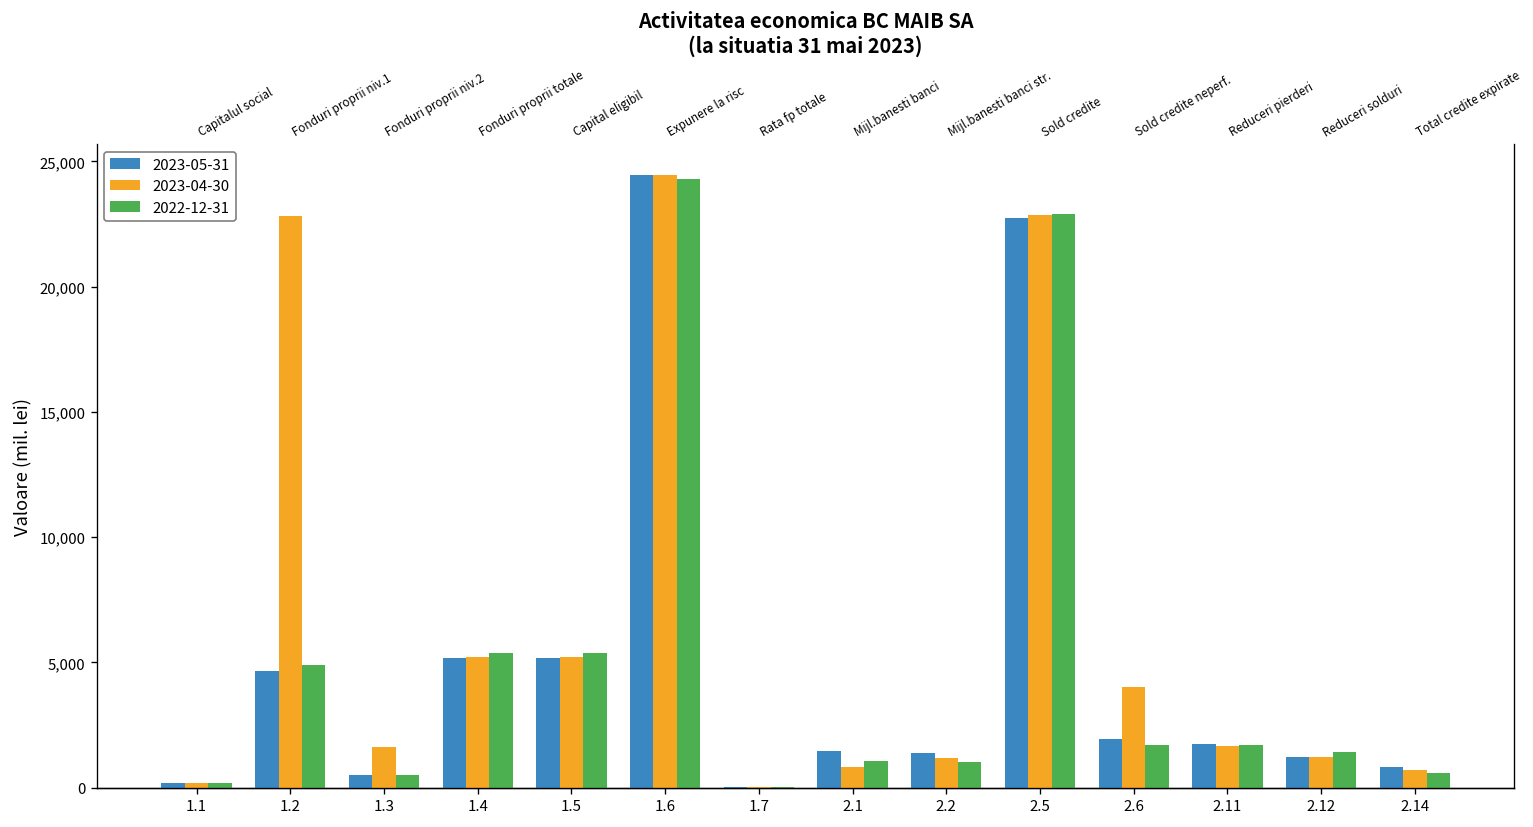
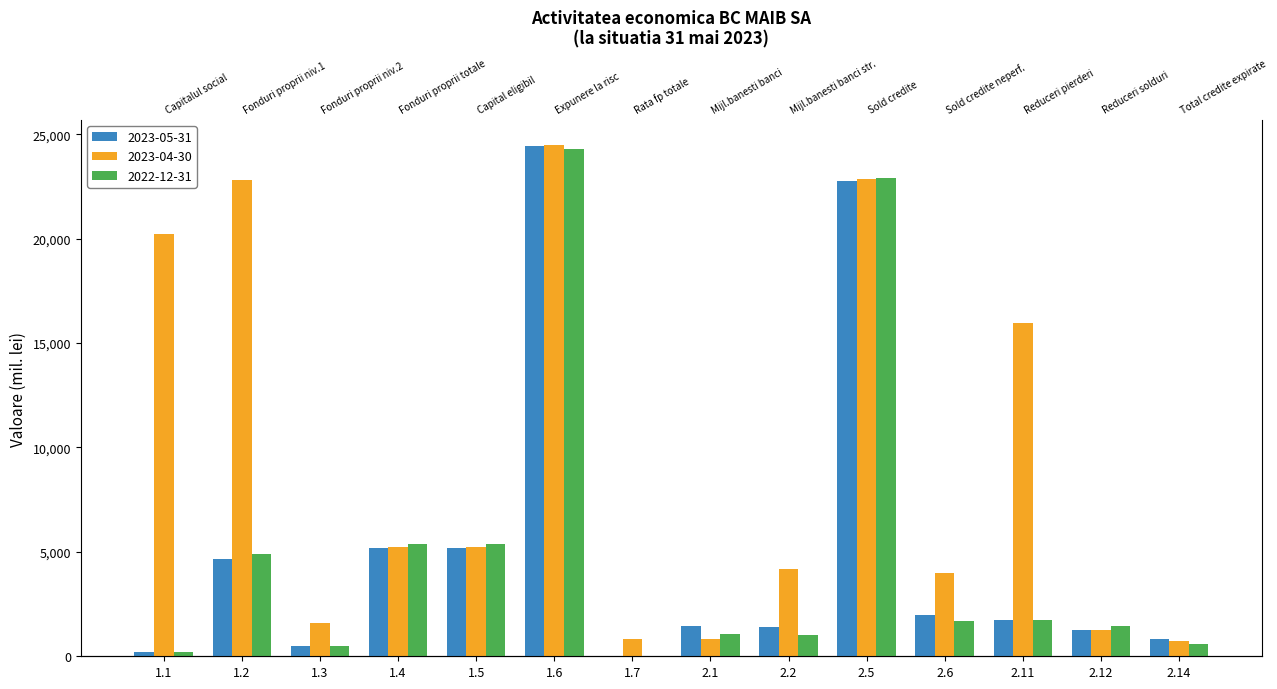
2023-04-30, 1.1: 200 -> 20,200
2023-04-30, 1.7: 0 -> 800
2023-04-30, 2.2: 1,200 -> 4,200
2023-04-30, 2.11: 1,700 -> 16,000
